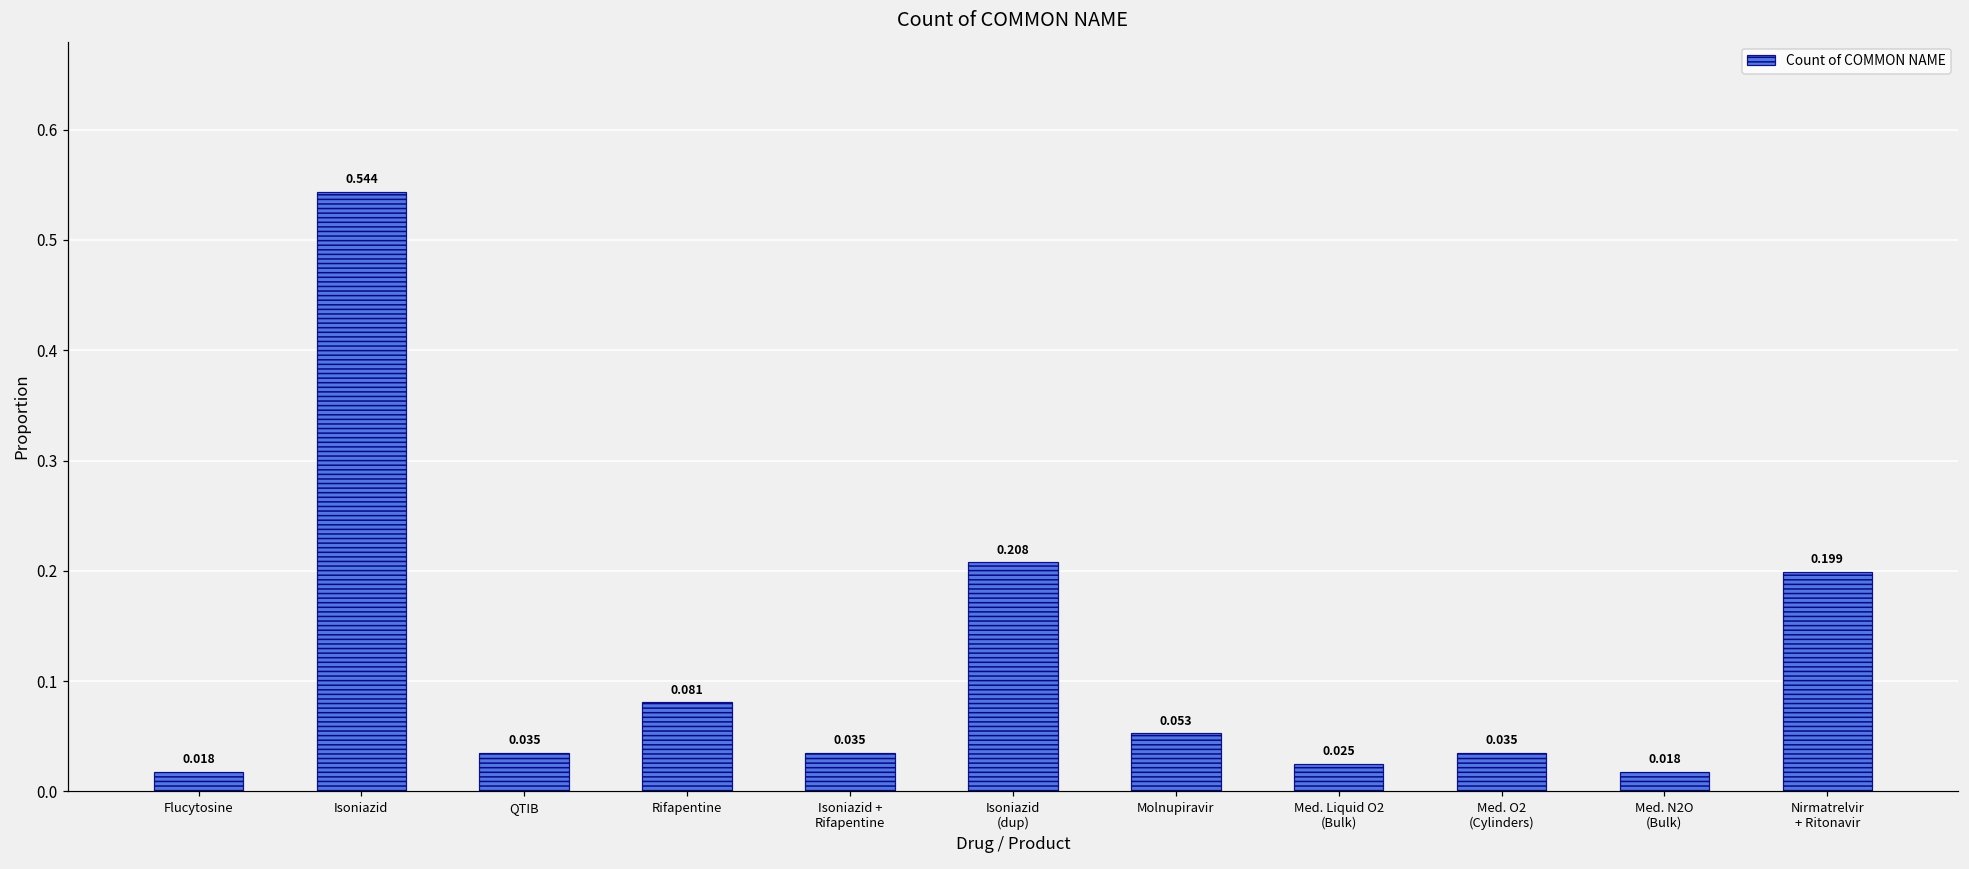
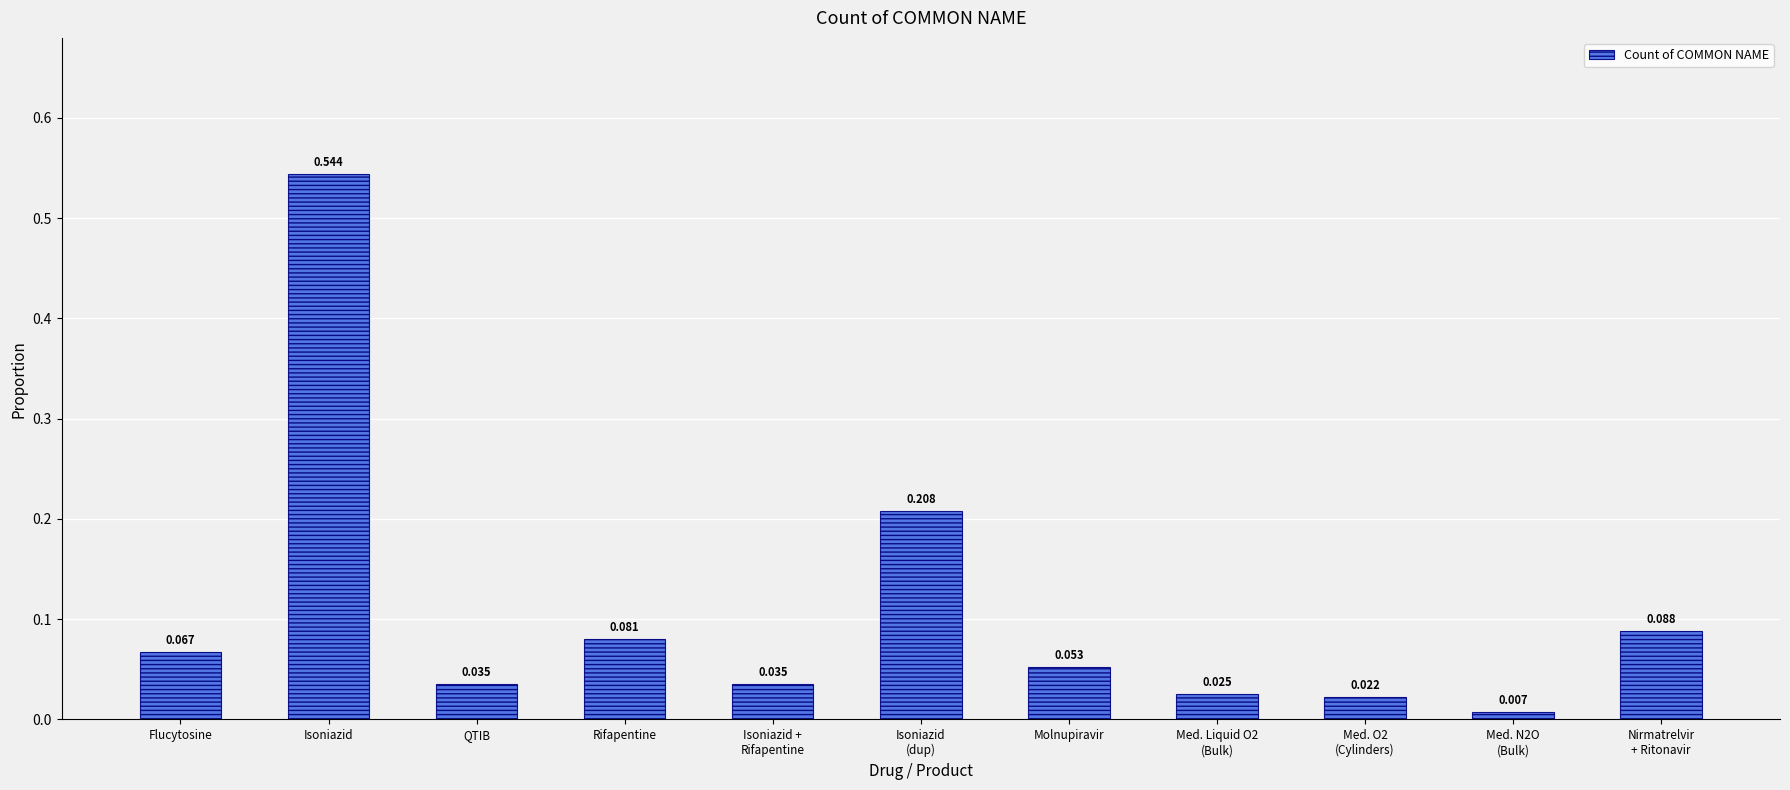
Flucytosine: 0.018 -> 0.067
Med. O2 (Cylinders): 0.035 -> 0.022
Med. N2O (Bulk): 0.018 -> 0.007
Nirmatrelvir + Ritonavir: 0.199 -> 0.088
